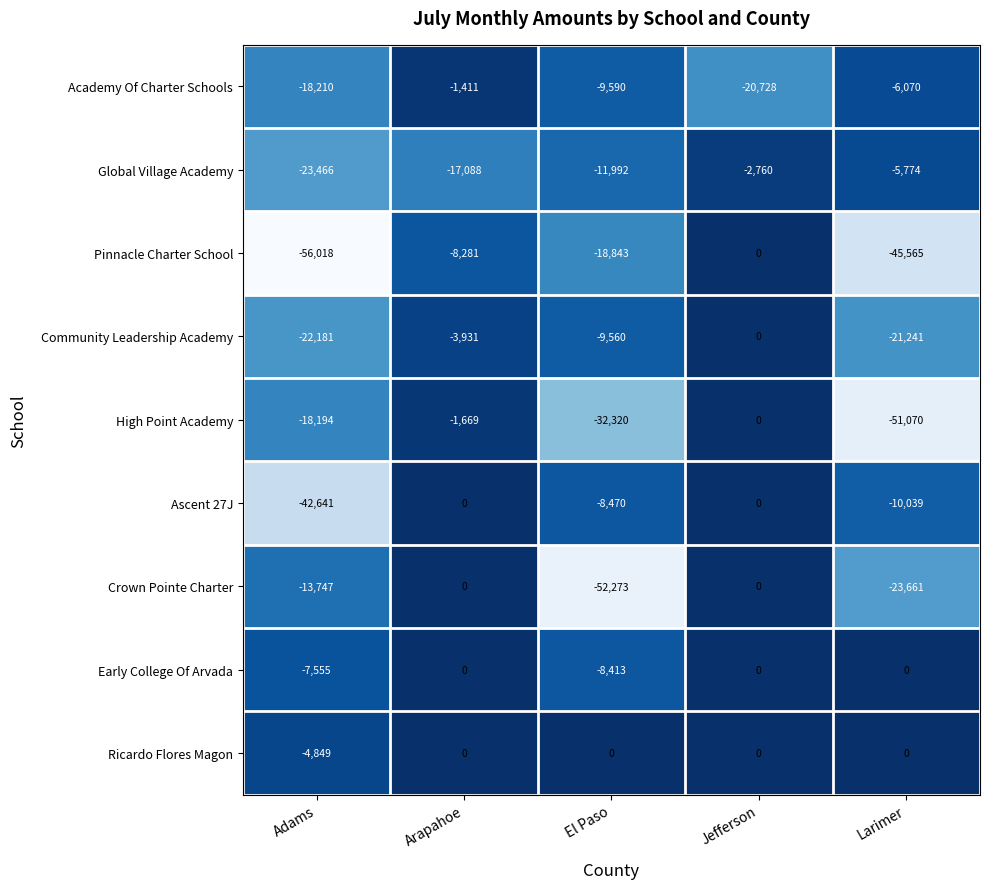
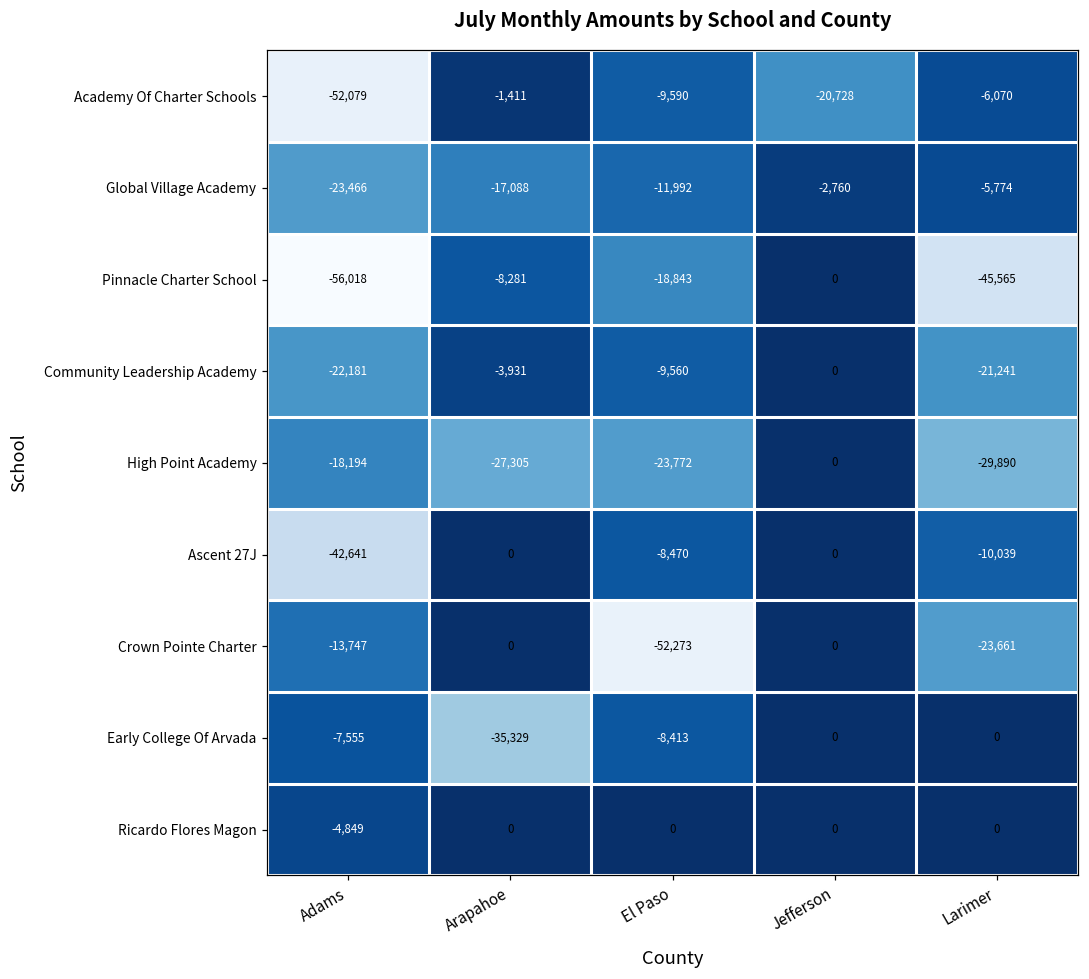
Academy Of Charter Schools, Adams: -18,210 -> -52,079
High Point Academy, Arapahoe: -1,669 -> -27,305
High Point Academy, El Paso: -32,320 -> -23,772
High Point Academy, Larimer: -51,070 -> -29,890
Early College Of Arvada, Arapahoe: 0 -> -35,329
